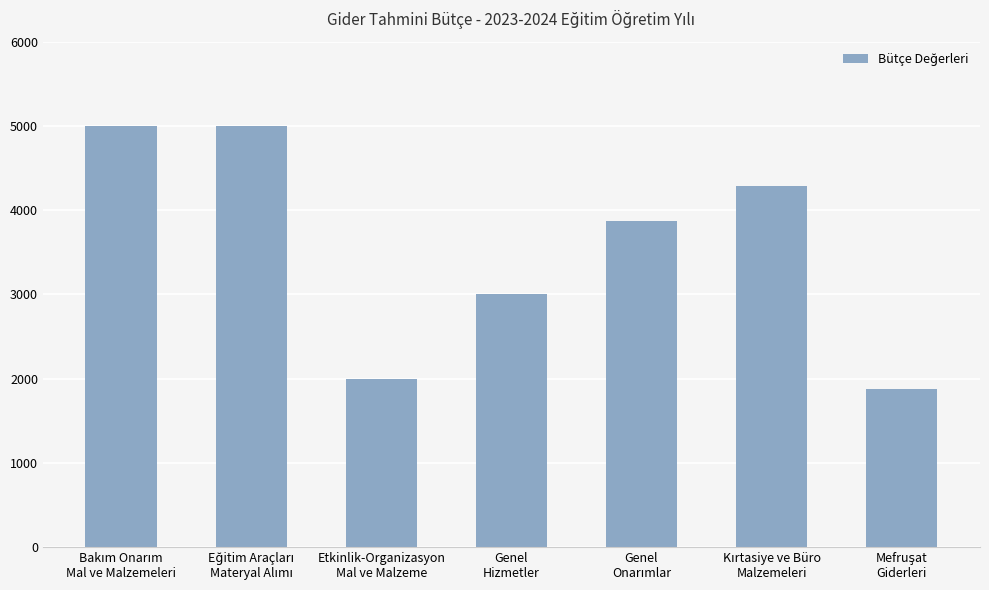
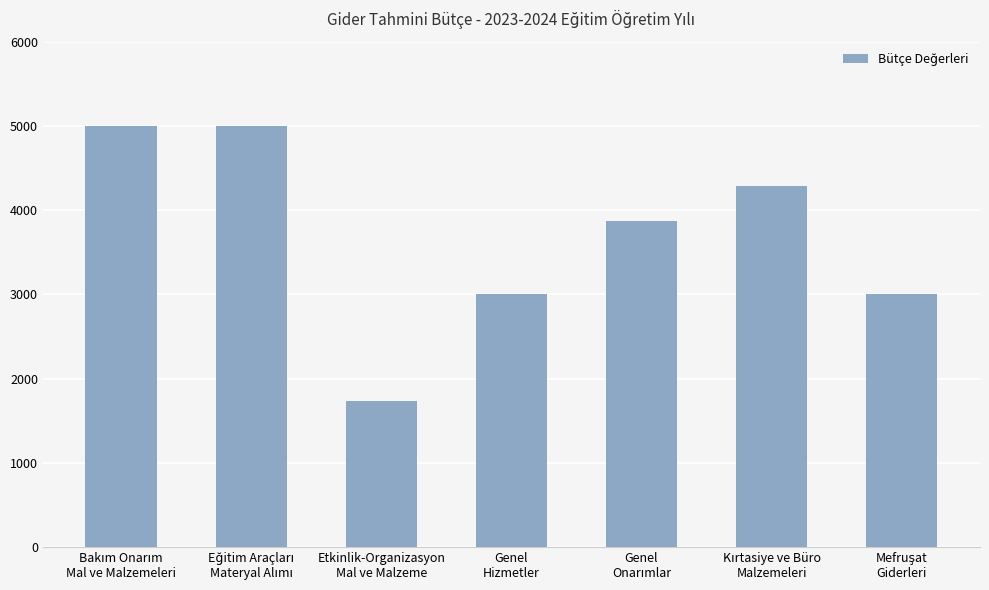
Etkinlik-Organizasyon Mal ve Malzeme: 2000 -> 1700
Mefruşat Giderleri: 1900 -> 3000
